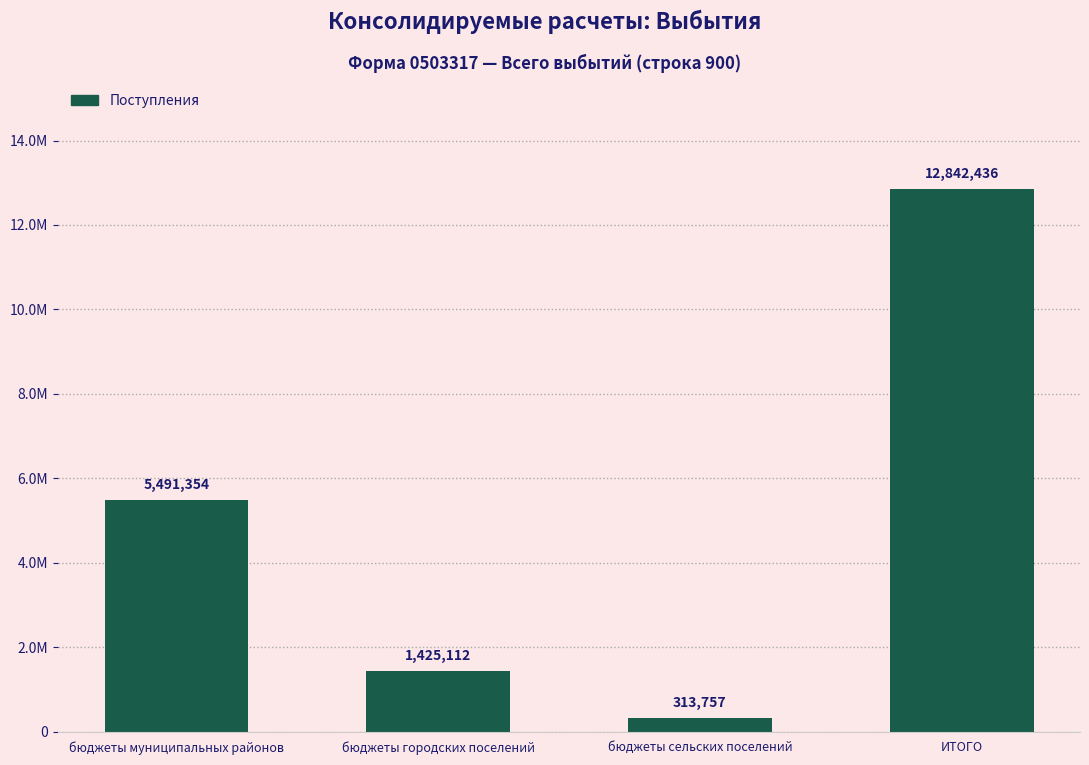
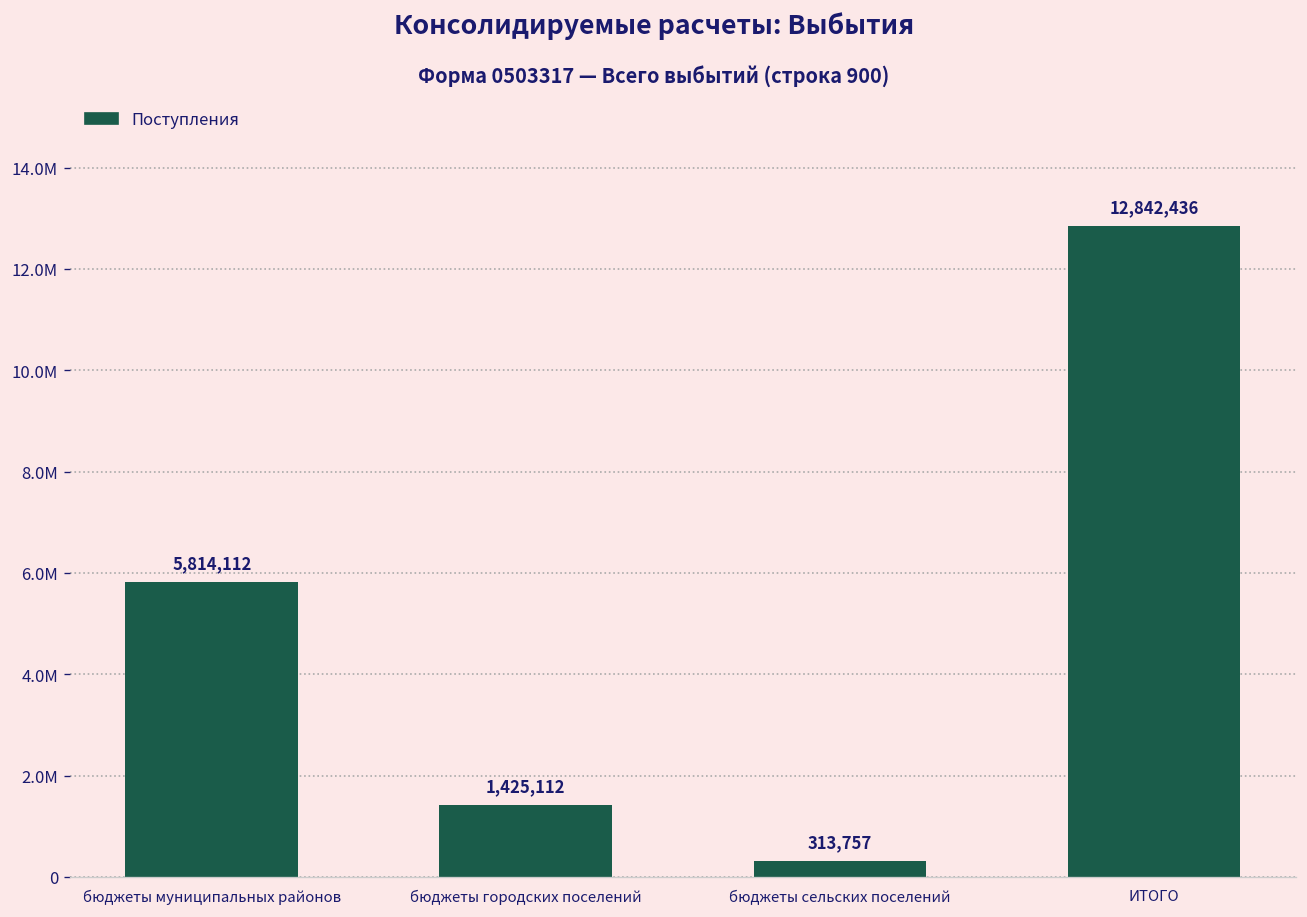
бюджеты муниципальных районов: 5,491,354 -> 5,814,112
